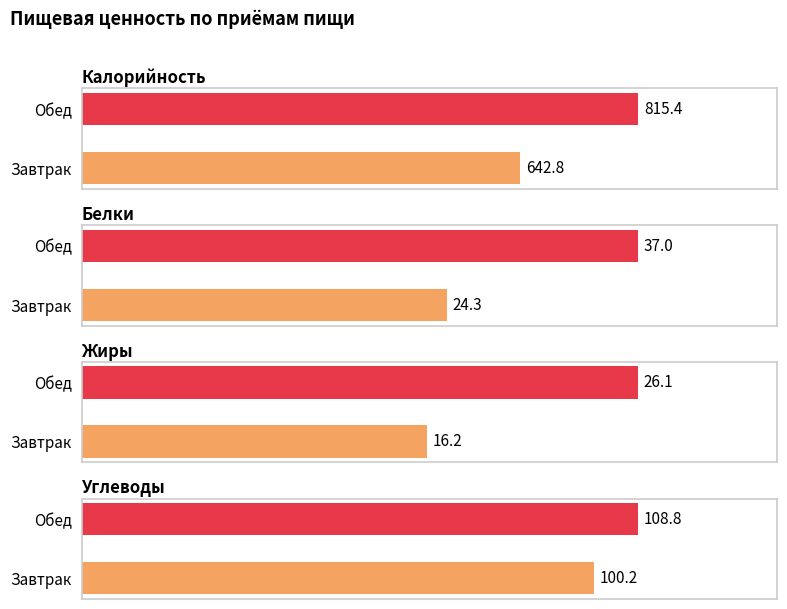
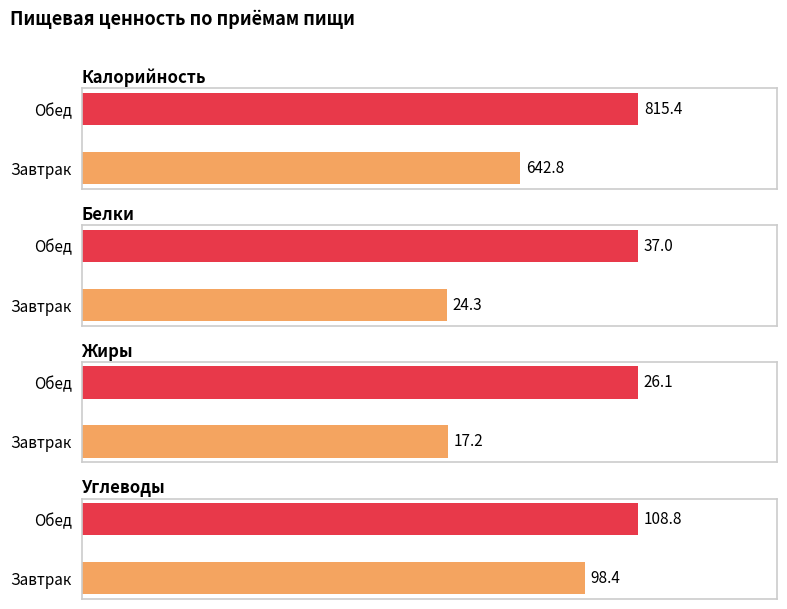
Жиры, Завтрак: 16.2 -> 17.2
Углеводы, Завтрак: 100.2 -> 98.4
